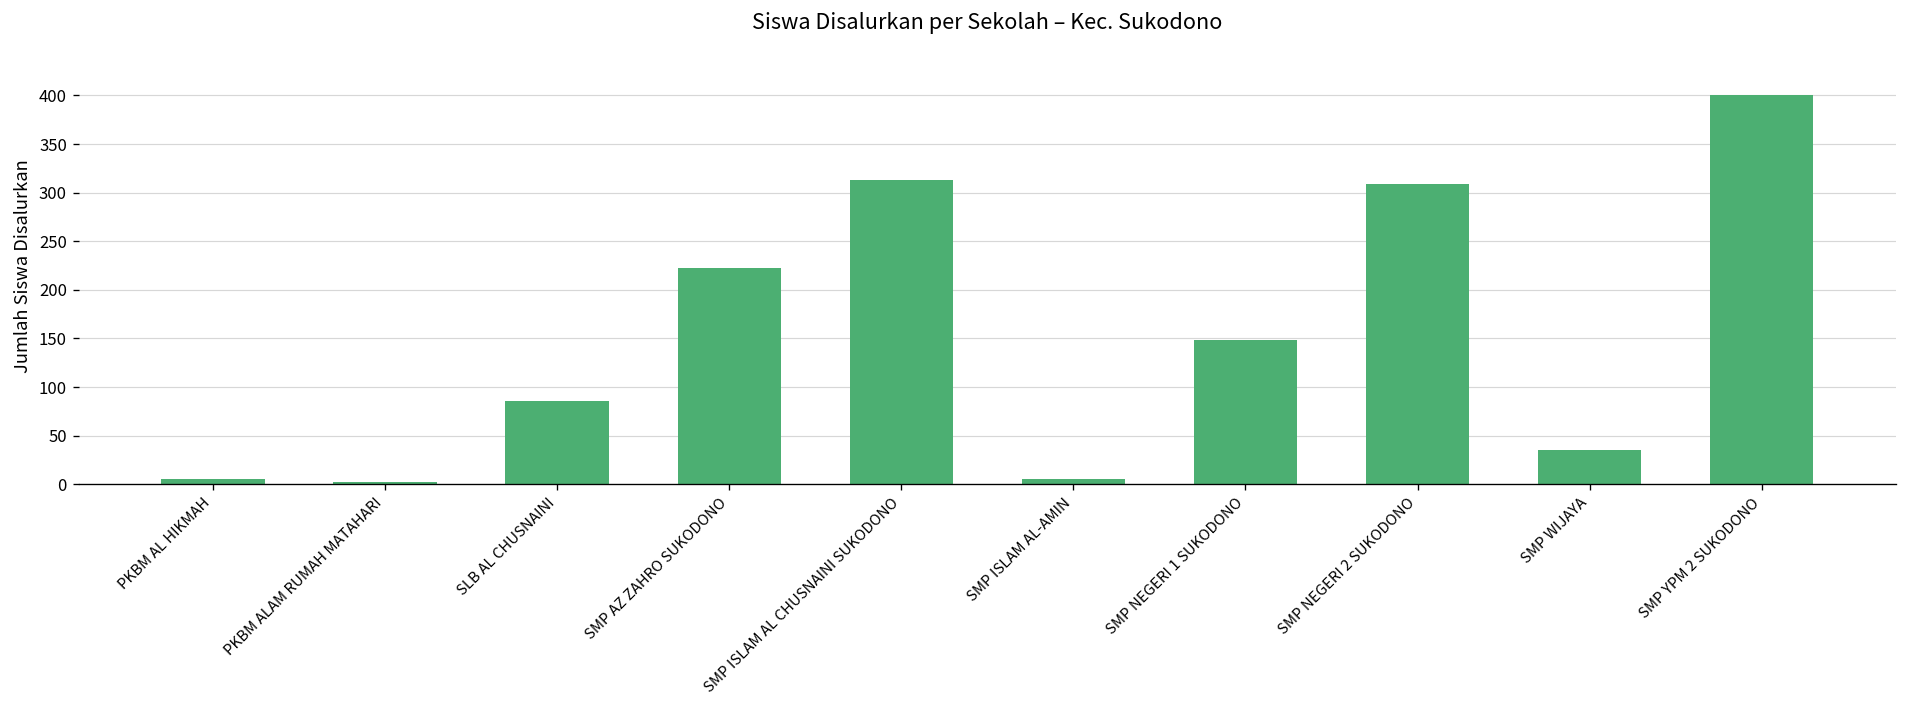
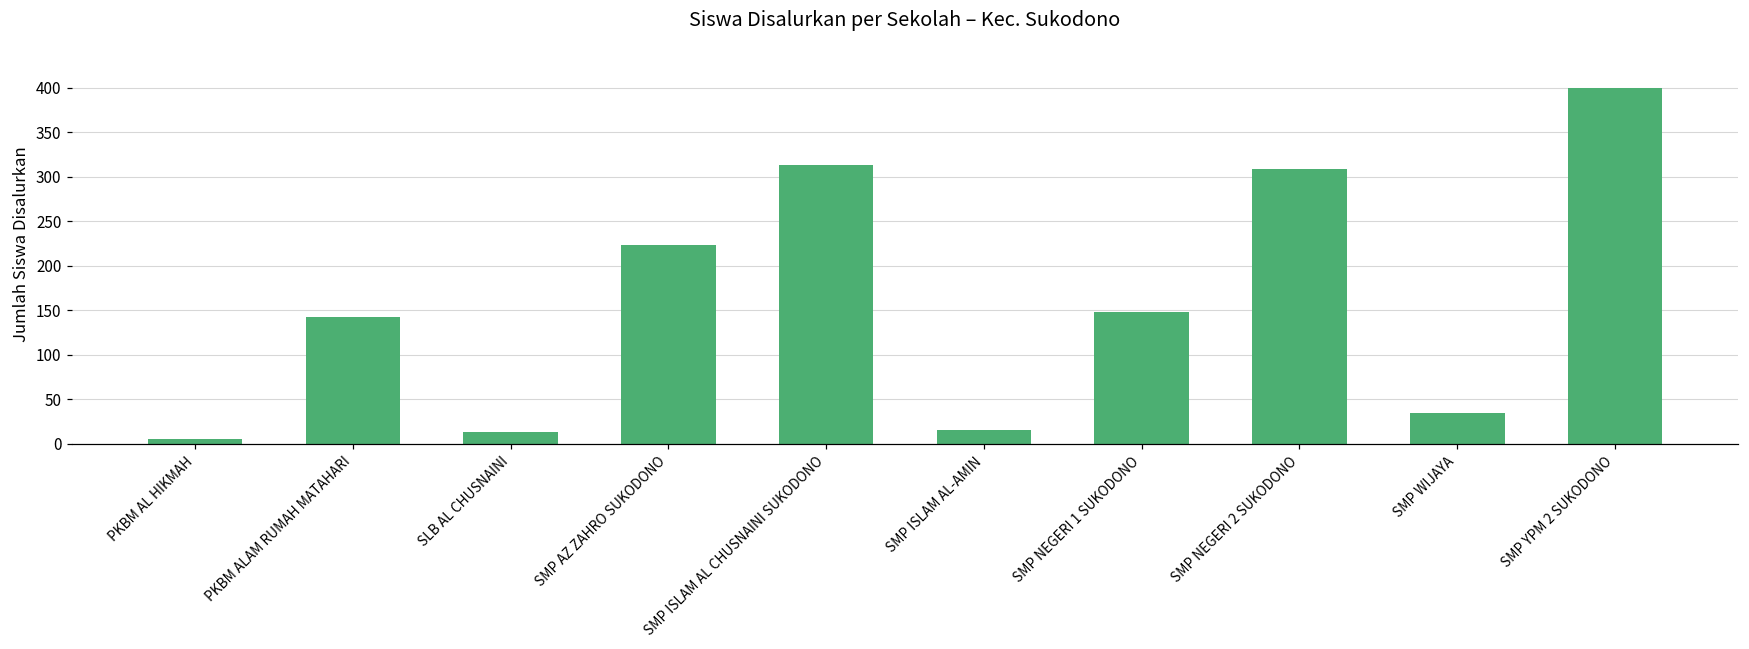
PKBM ALAM RUMAH MATAHARI: 0 -> 140
SLB AL CHUSNAINI: 90 -> 10
SMP ISLAM AL-AMIN: 10 -> 20
